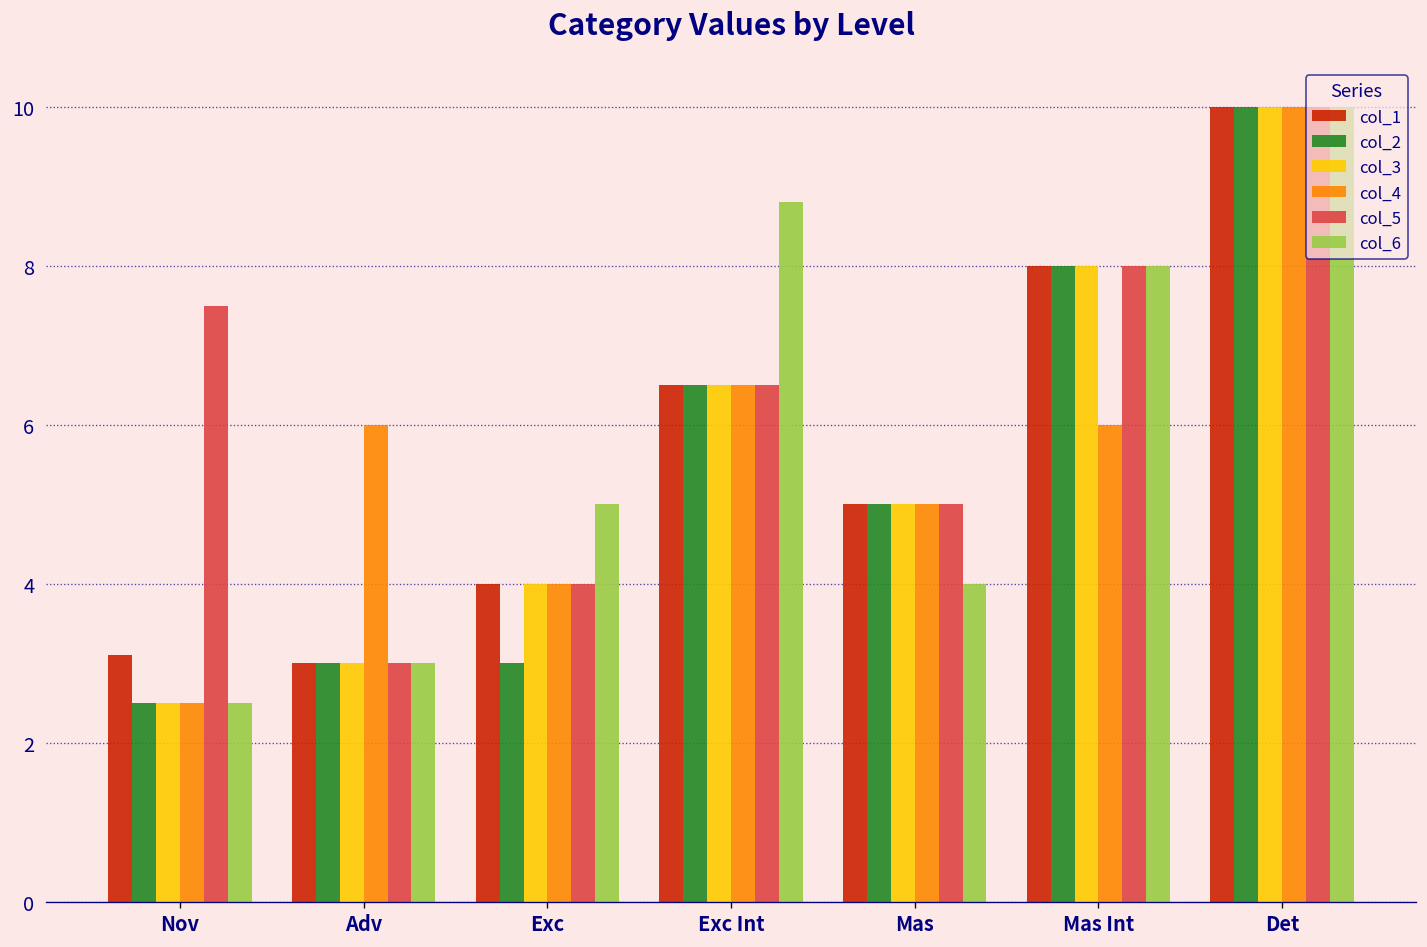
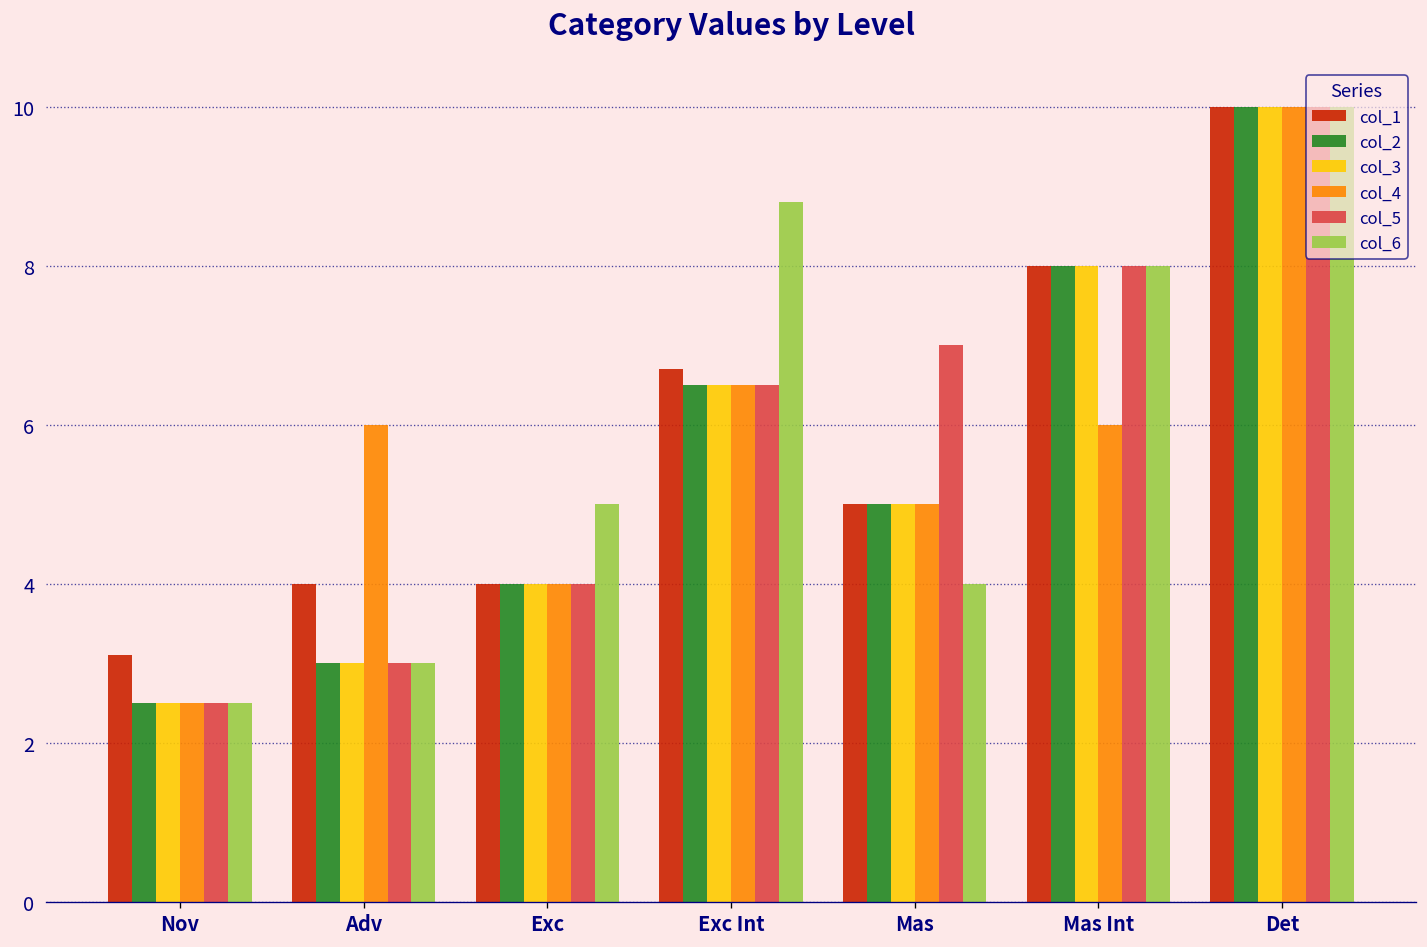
col_5, Nov: 7.5 -> 2.5
col_1, Adv: 3 -> 4
col_2, Exc: 3 -> 4
col_1, Exc Int: 6.5 -> 6.7
col_5, Mas: 5 -> 7
